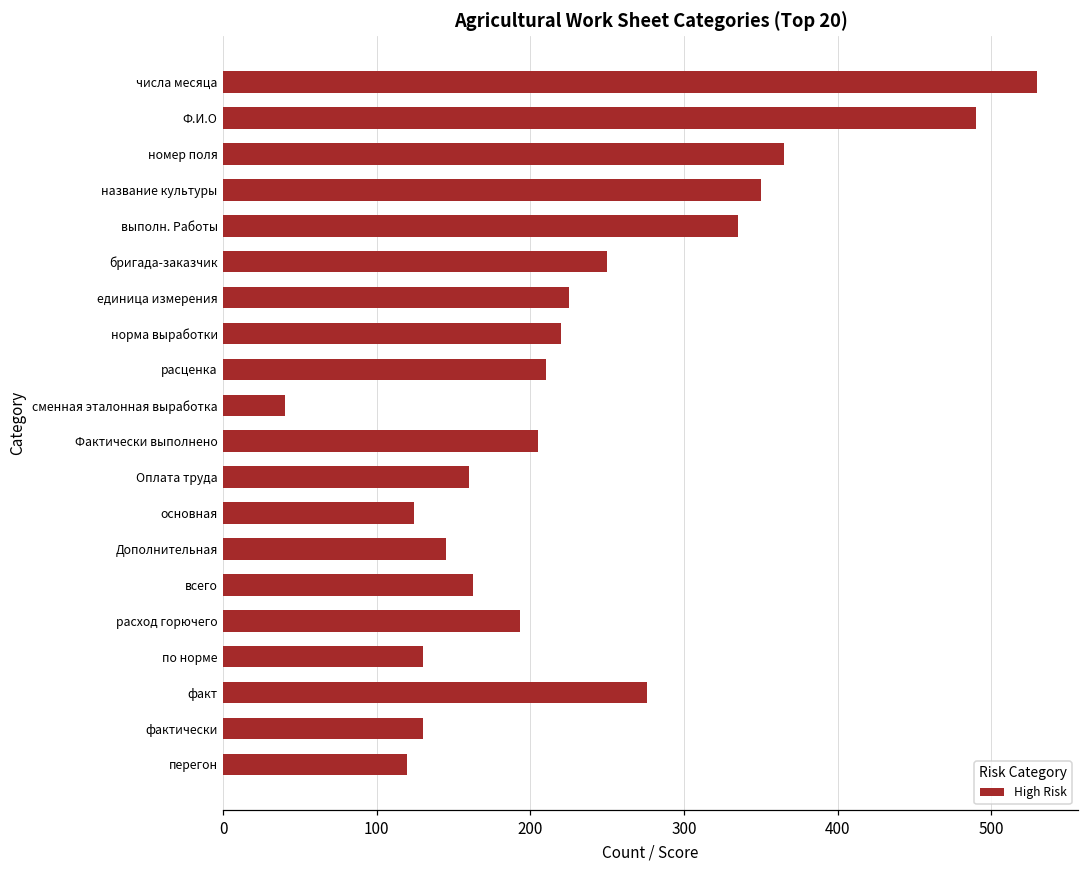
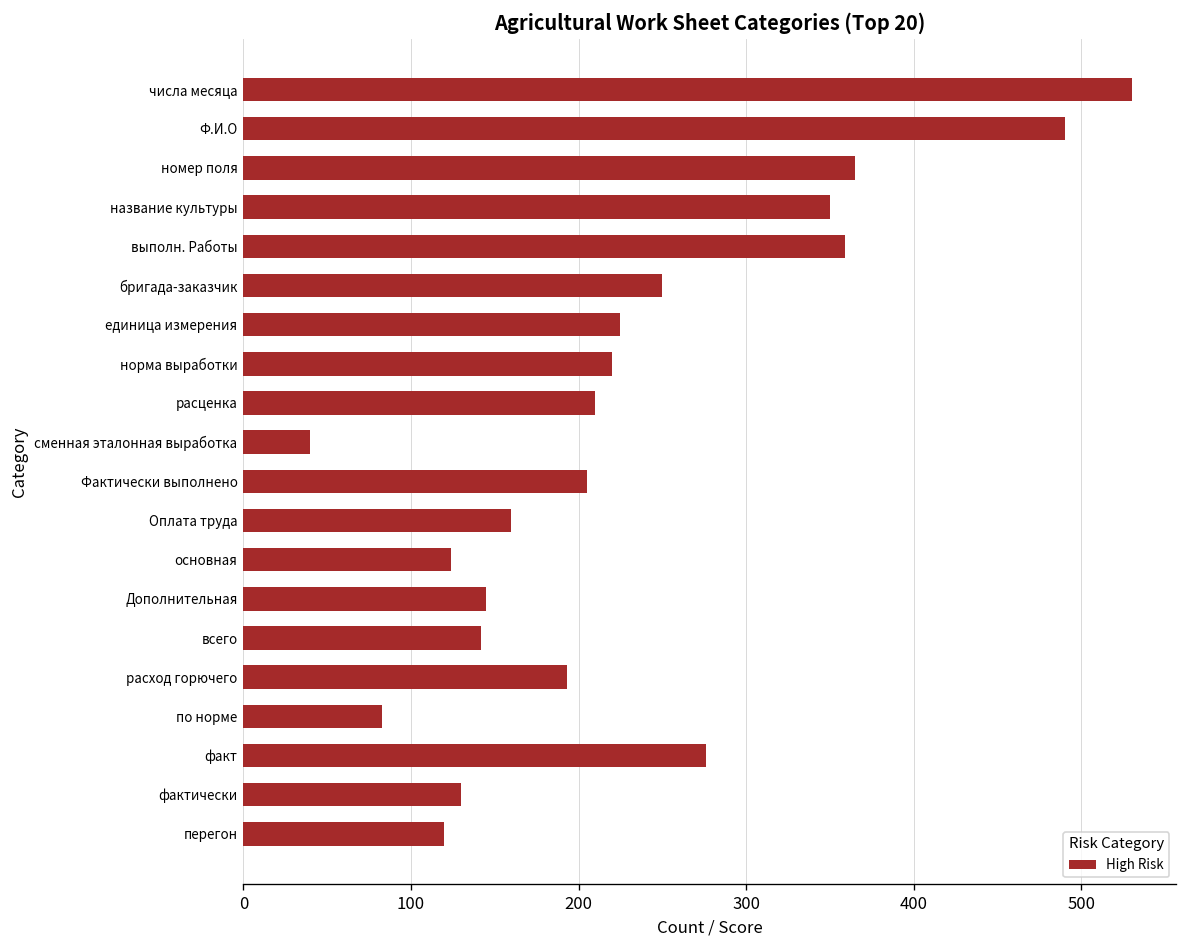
выполн. Работы: 335 -> 359
всего: 163 -> 142
по норме: 130 -> 83
